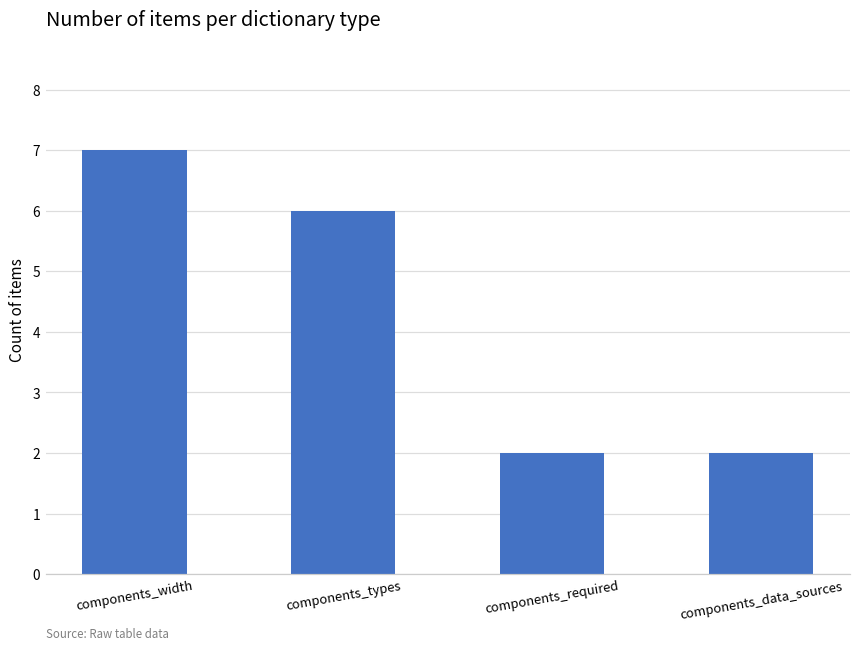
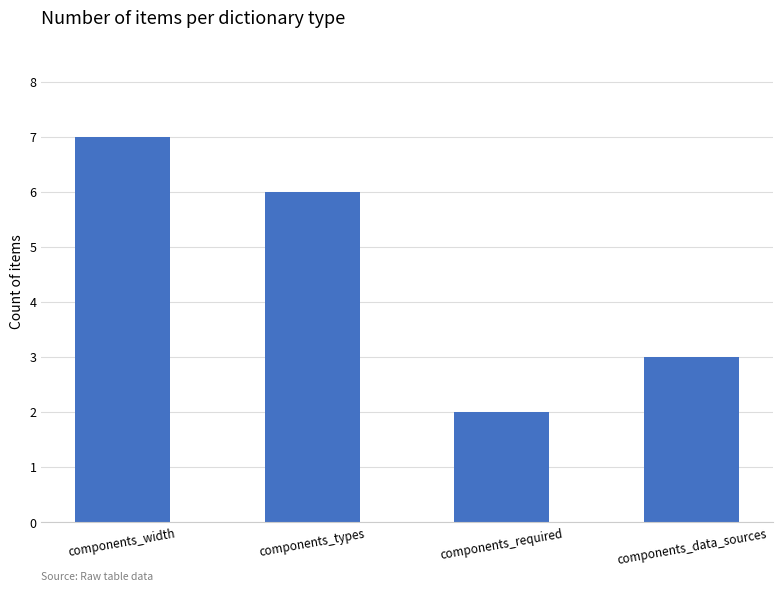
components_data_sources: 2 -> 3
